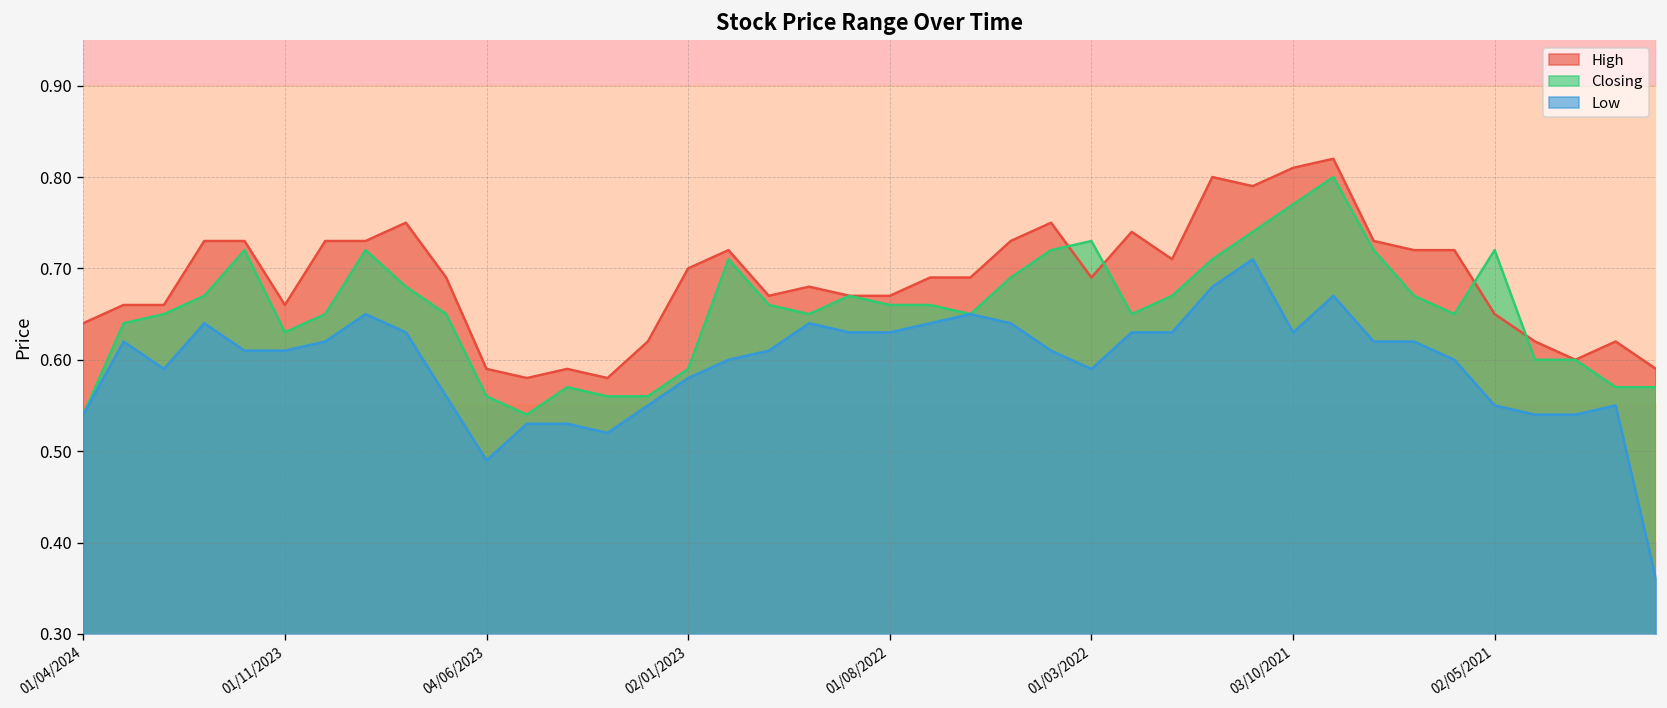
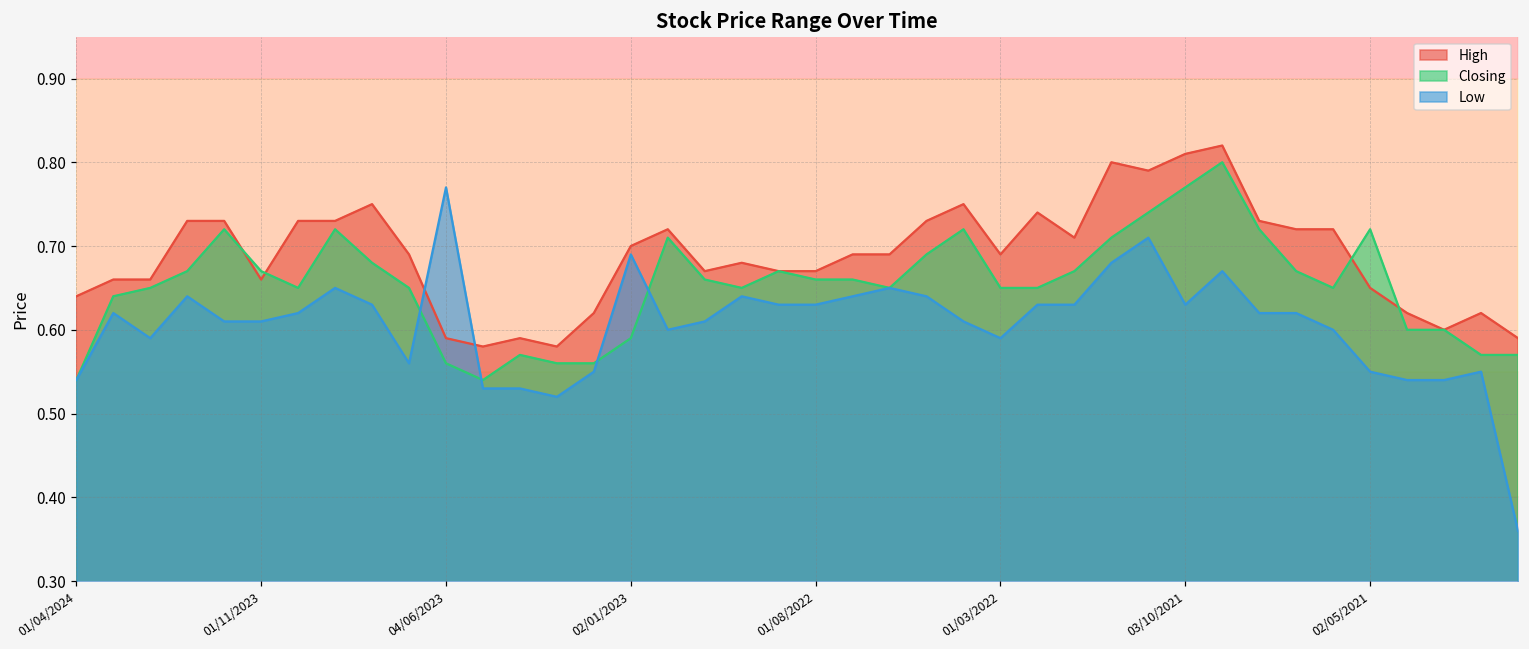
Closing, 01/11/2023: 0.63 -> 0.67
Low, 04/06/2023: 0.49 -> 0.77
Low, 02/01/2023: 0.58 -> 0.69
Closing, 01/03/2022: 0.73 -> 0.65
